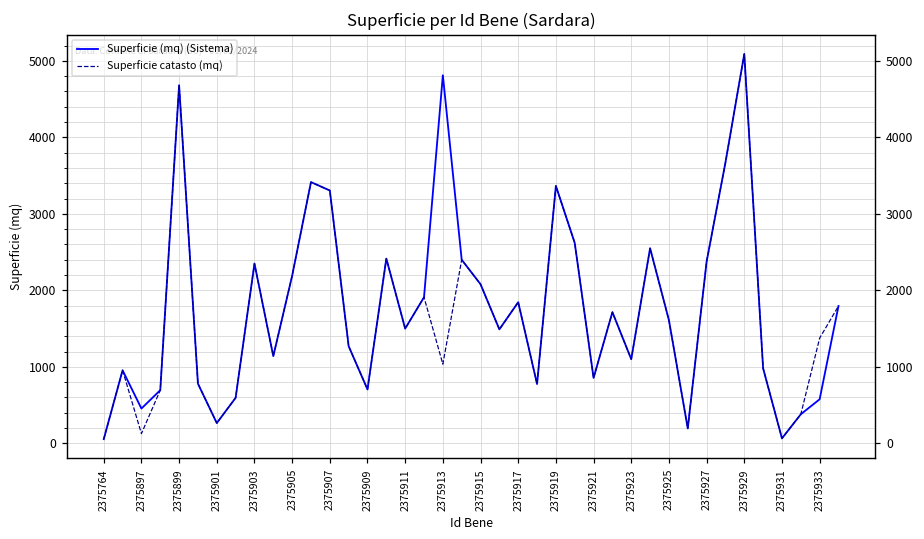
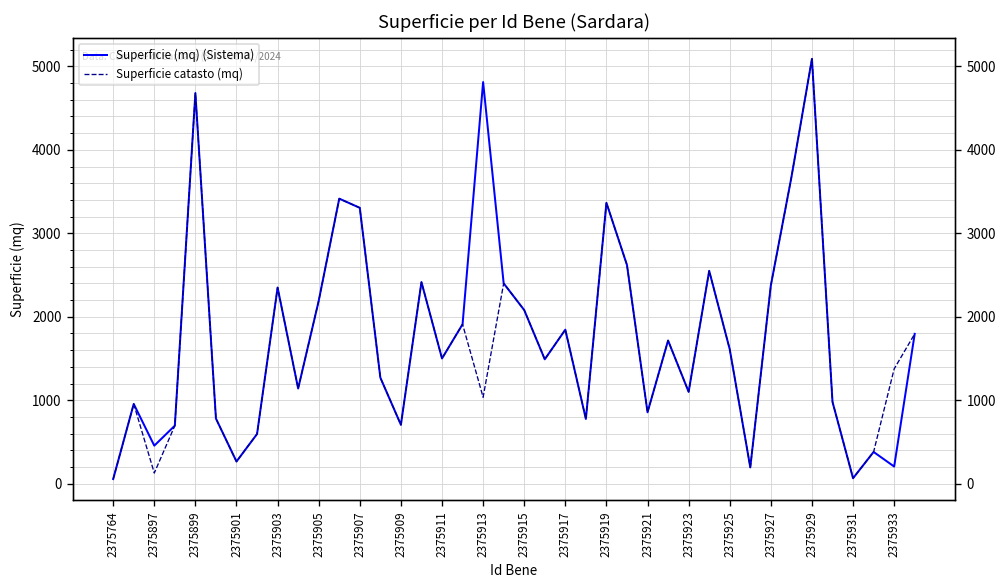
Superficie (mq) (Sistema), 2375933: 600 -> 200
